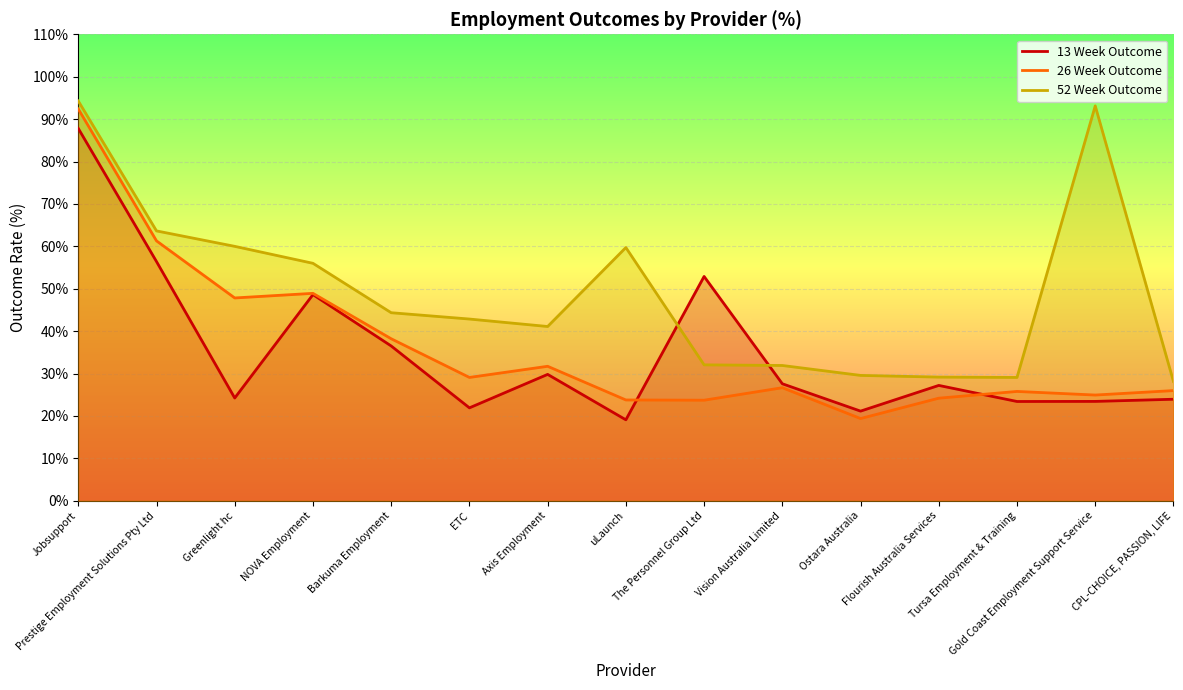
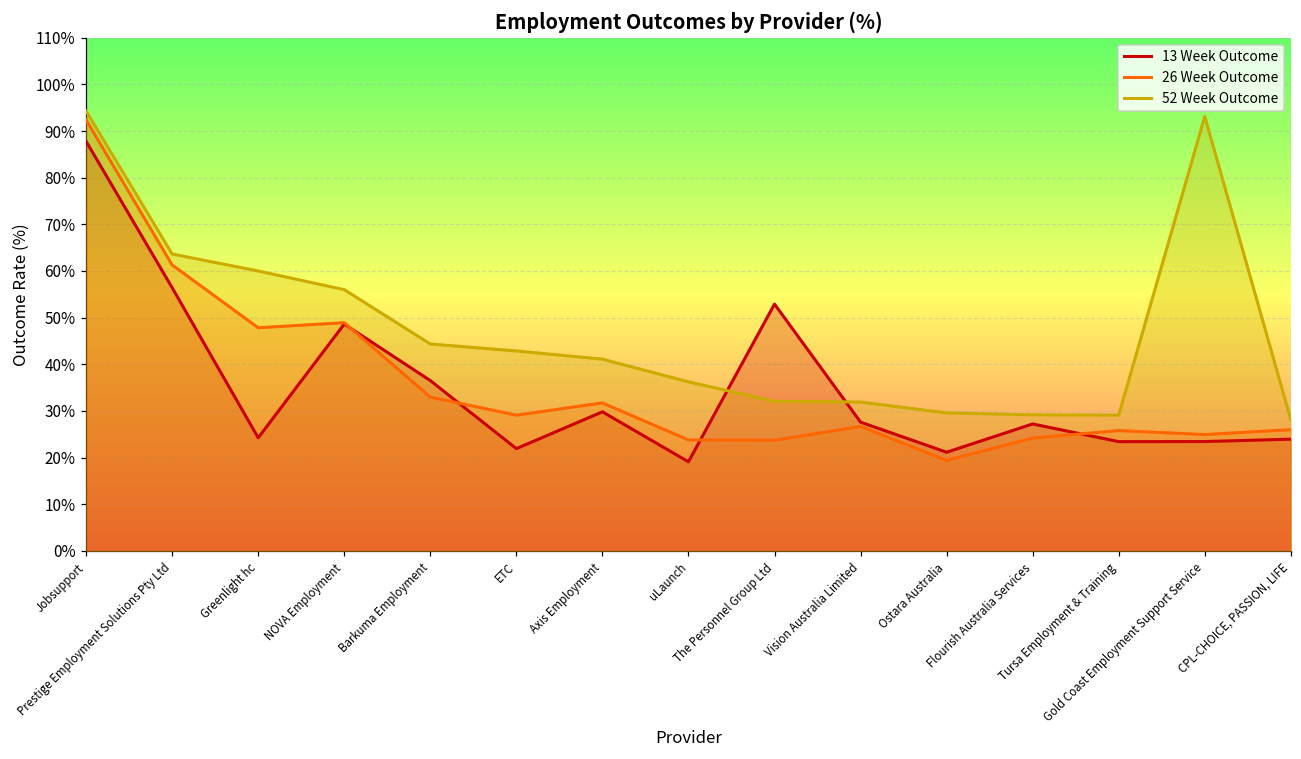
26 Week Outcome, Barkuma Employment: 38% -> 33%
52 Week Outcome, uLaunch: 60% -> 36%
